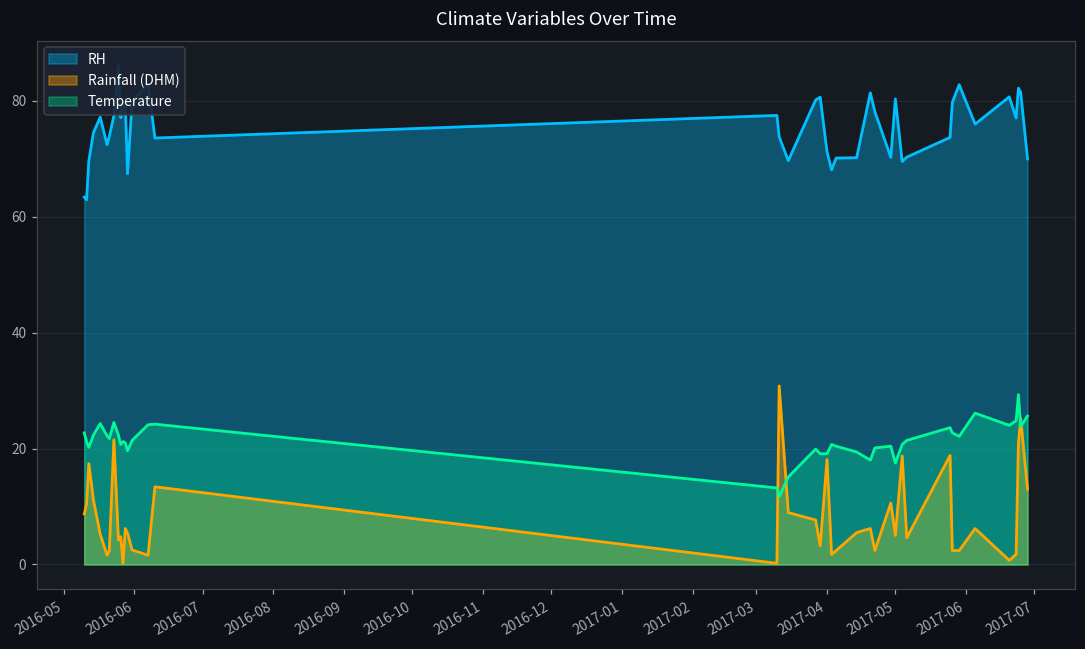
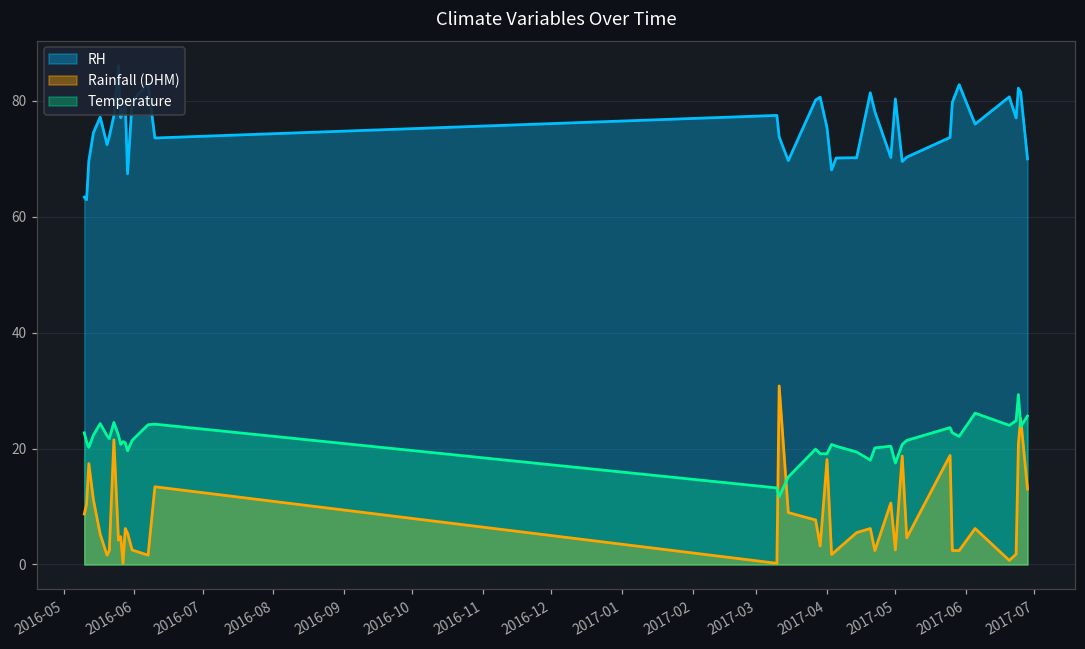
RH, 2017-04: 71 -> 75
Rainfall (DHM), 2017-05: 5 -> 3
